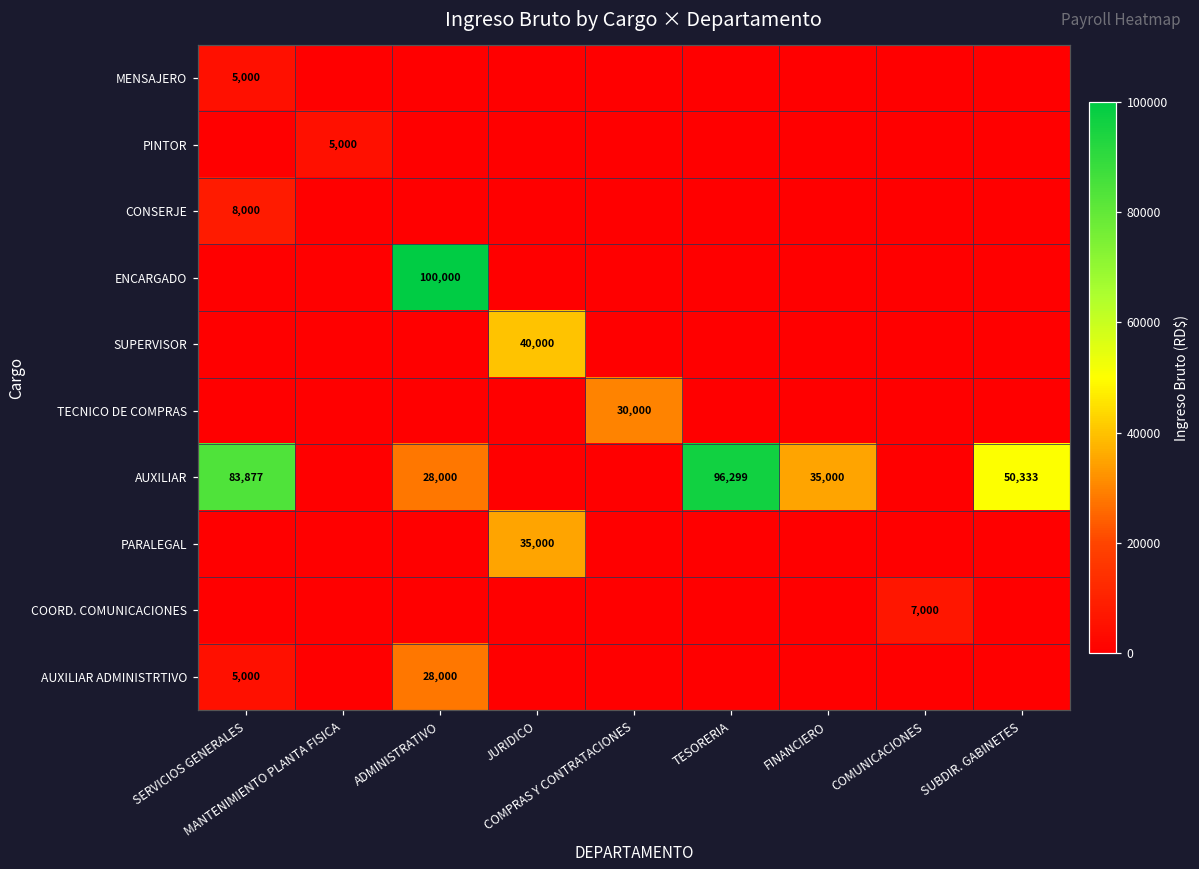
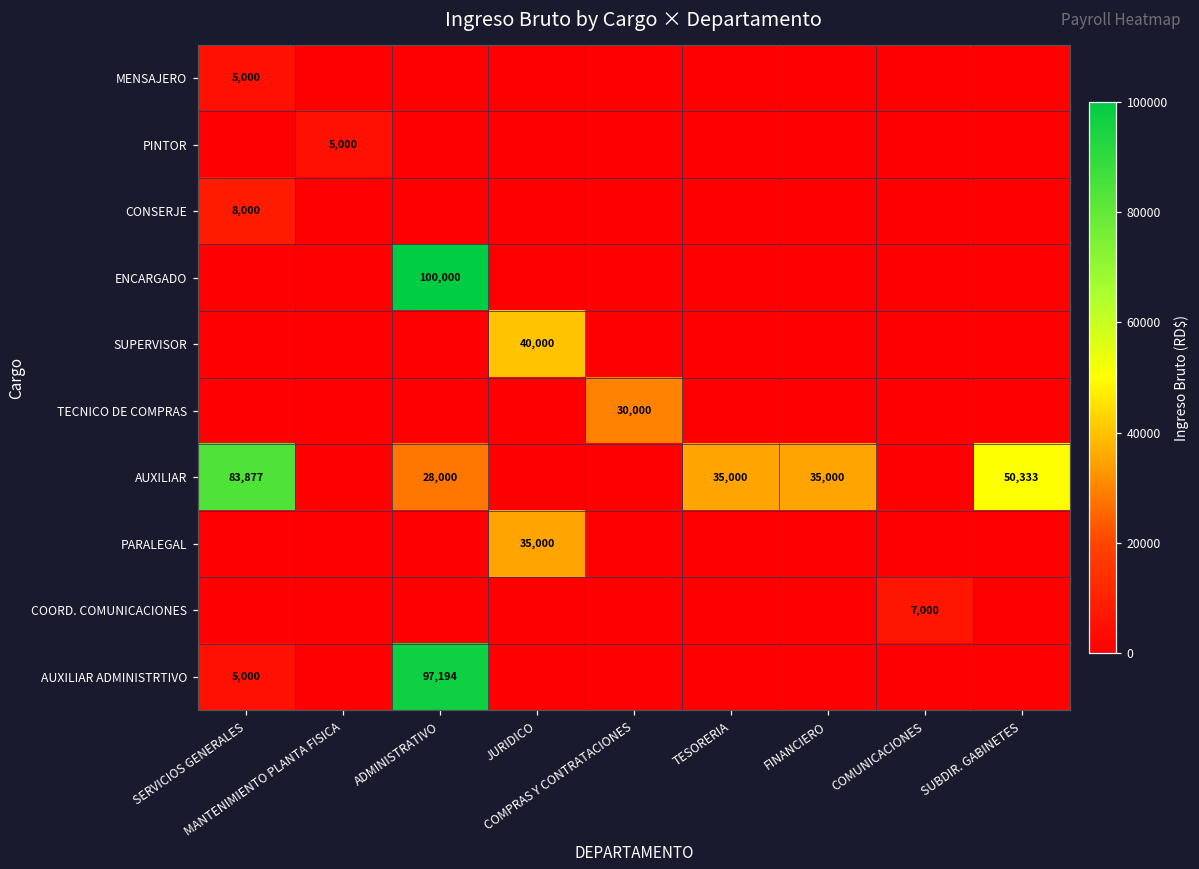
AUXILIAR, TESORERIA: 96,299 -> 35,000
AUXILIAR ADMINISTRTIVO, ADMINISTRATIVO: 28,000 -> 97,194
